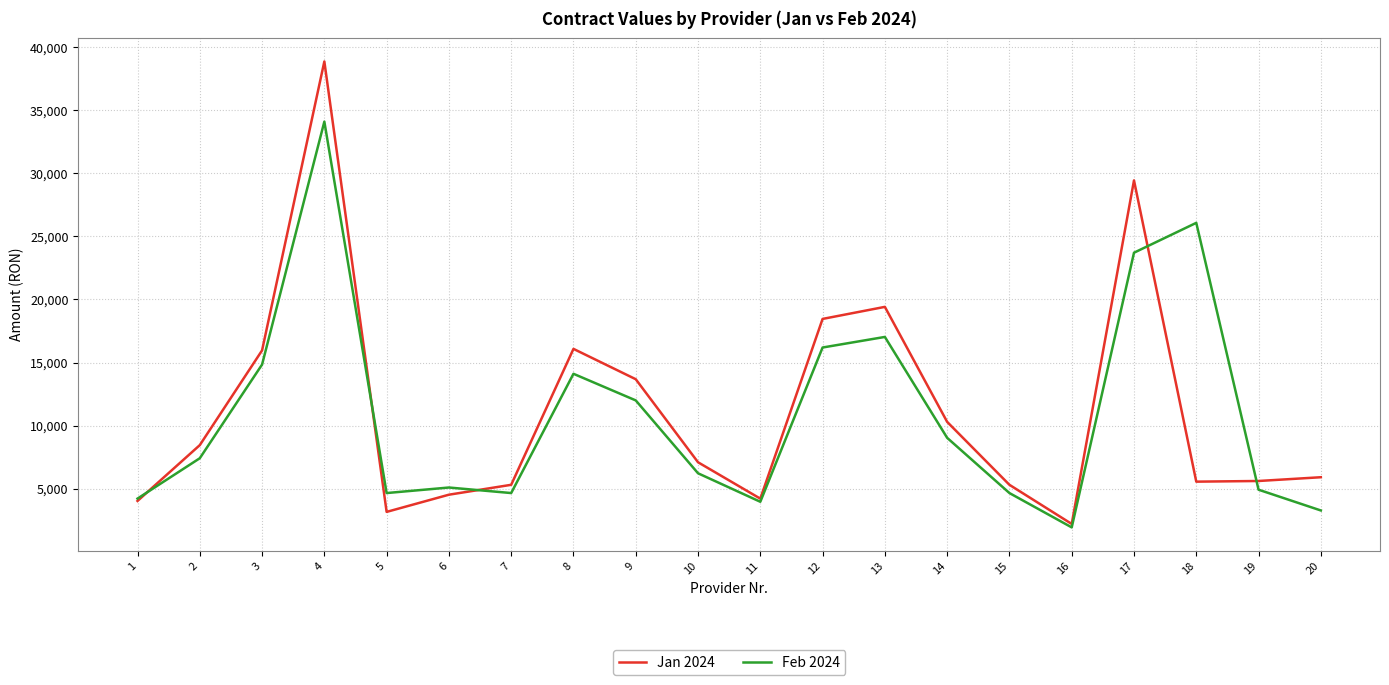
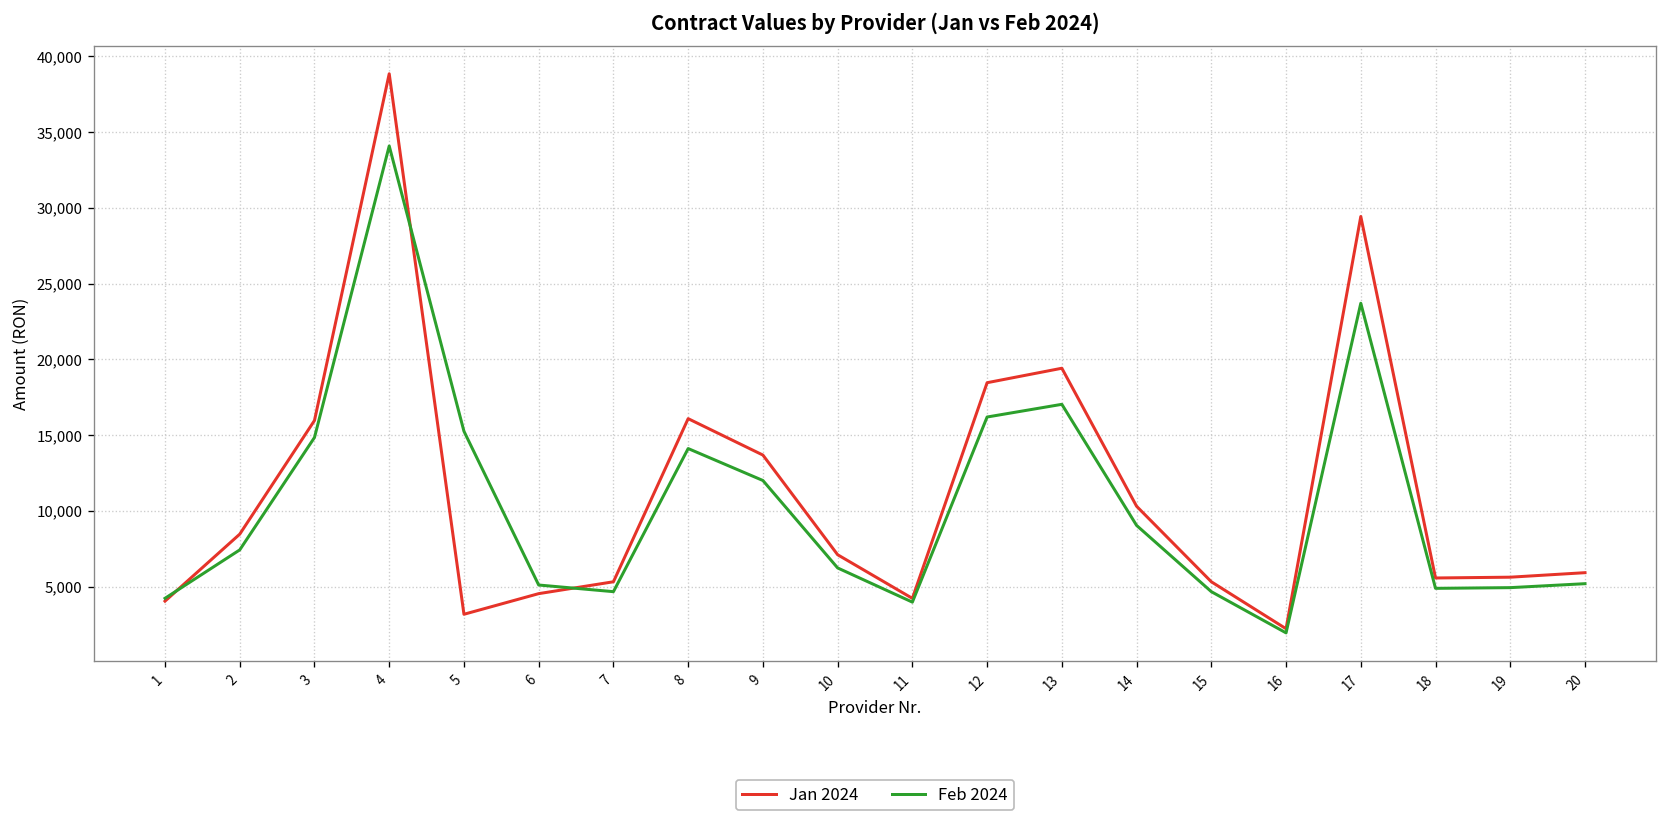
Feb 2024, 5: 4,700 -> 15,300
Feb 2024, 18: 26,100 -> 4,900
Feb 2024, 20: 3,300 -> 5,200
